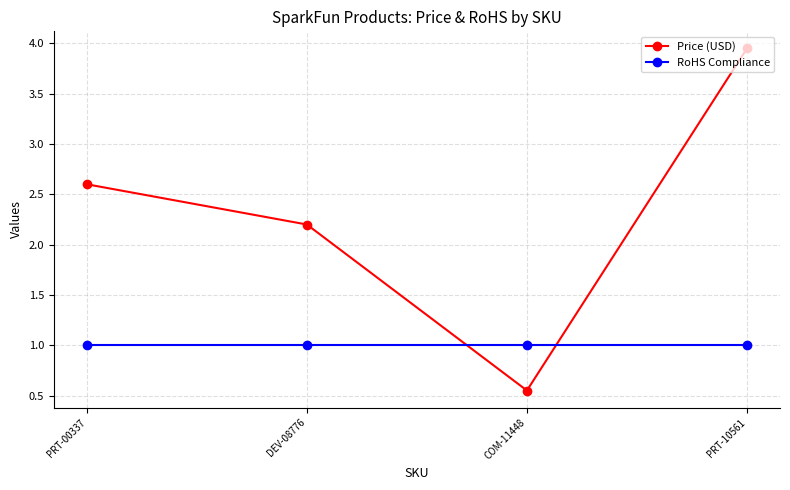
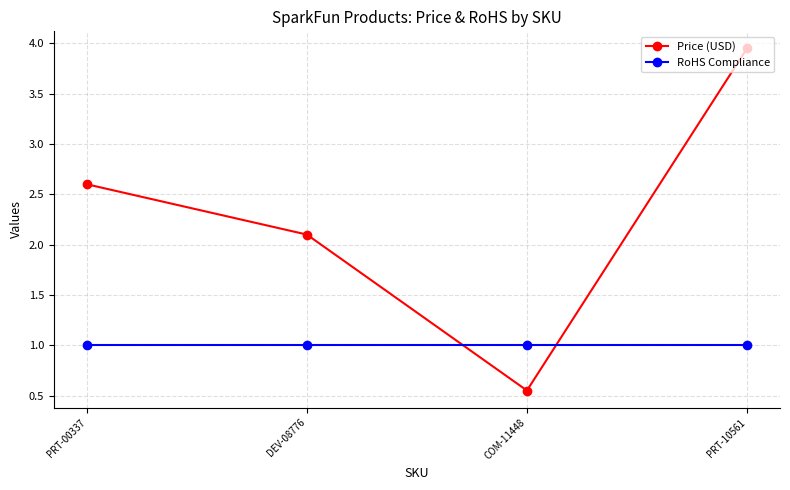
Price (USD), DEV-08776: 2.2 -> 2.1
